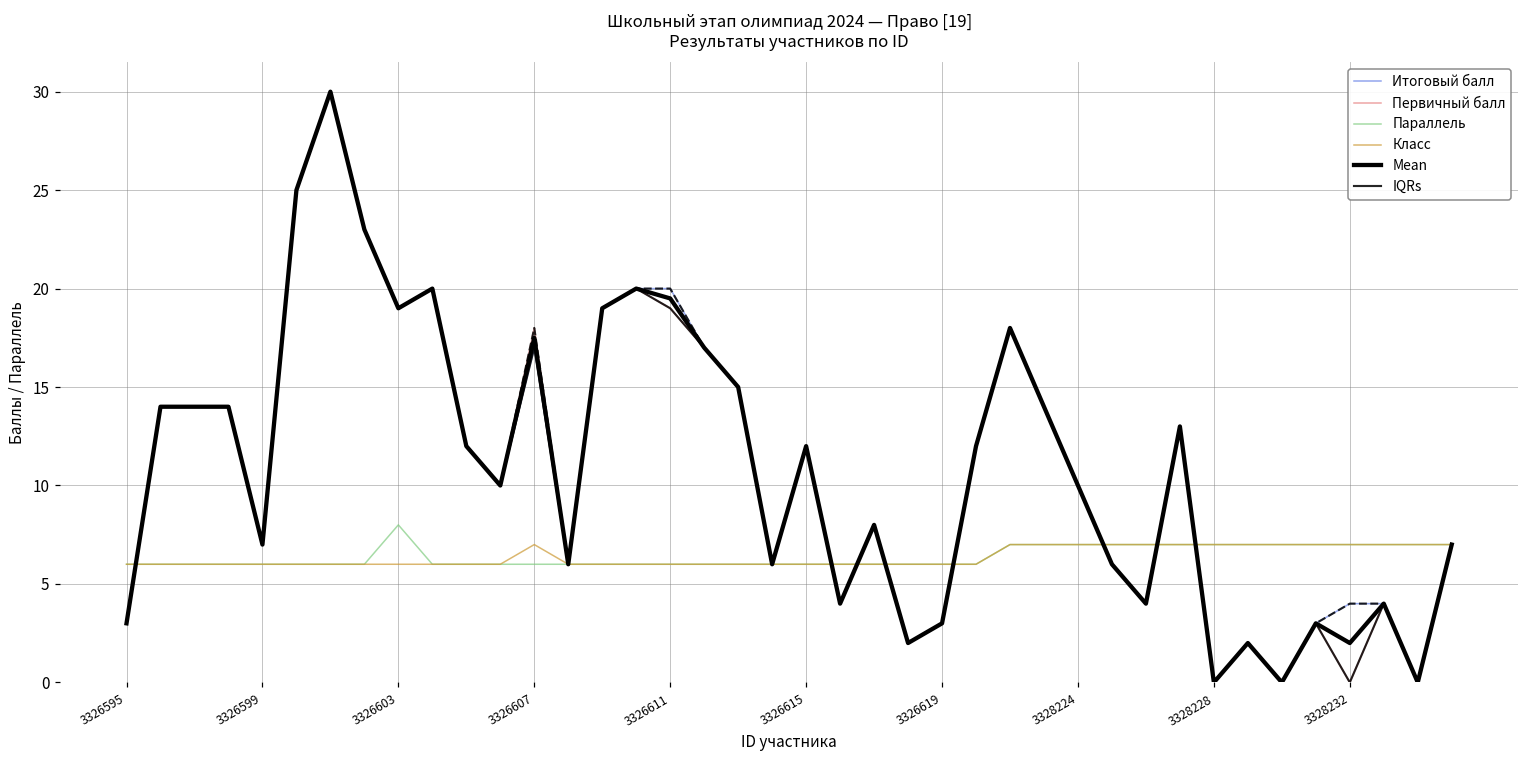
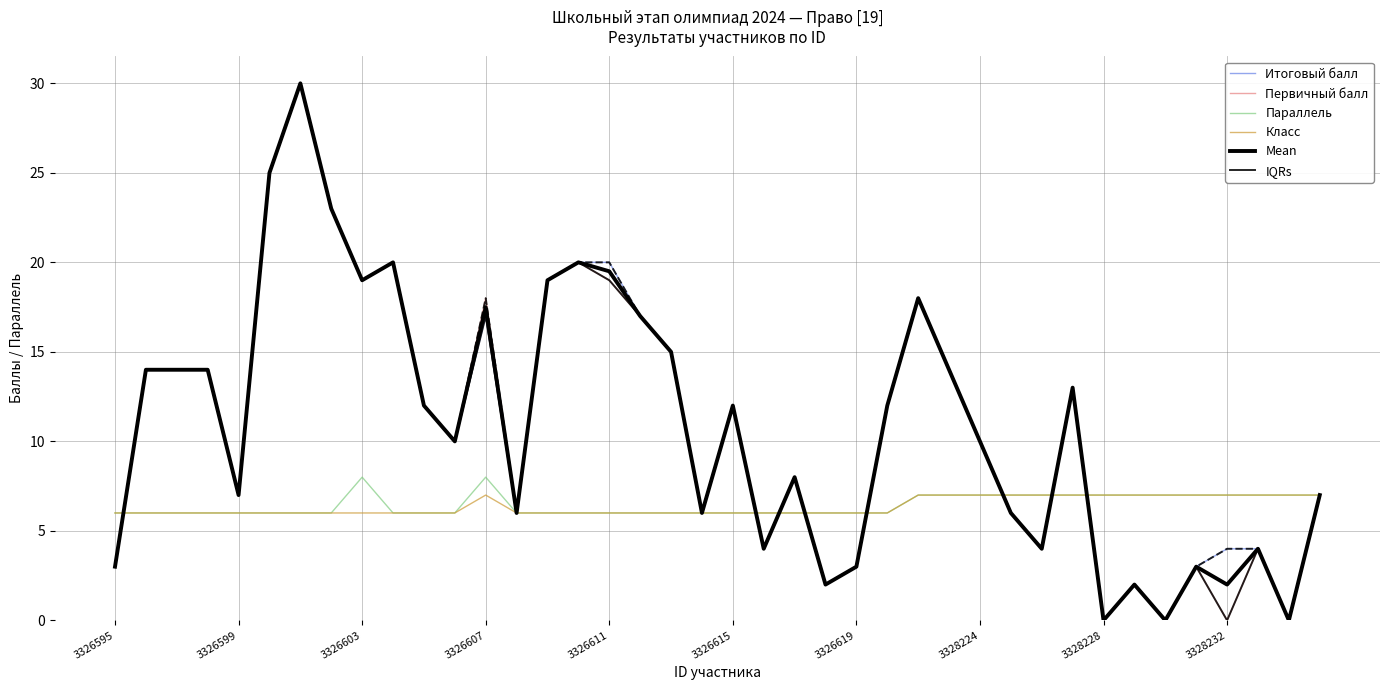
Параллель, 3326607: 6 -> 8
